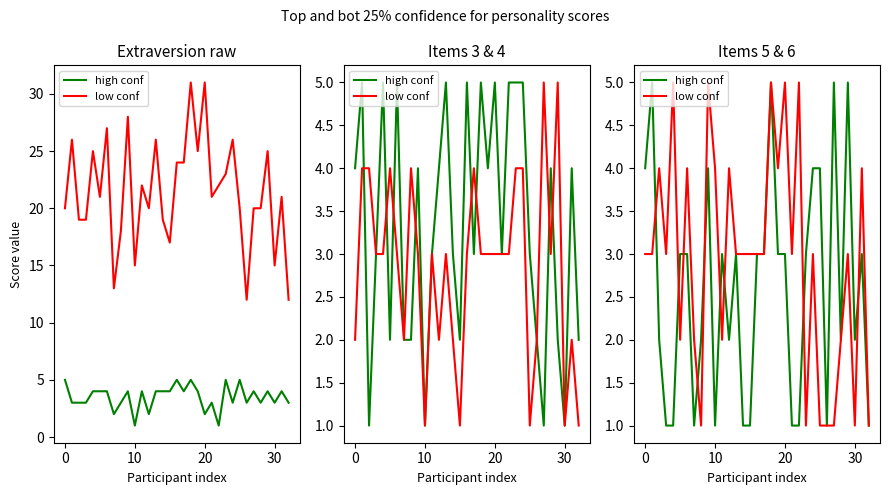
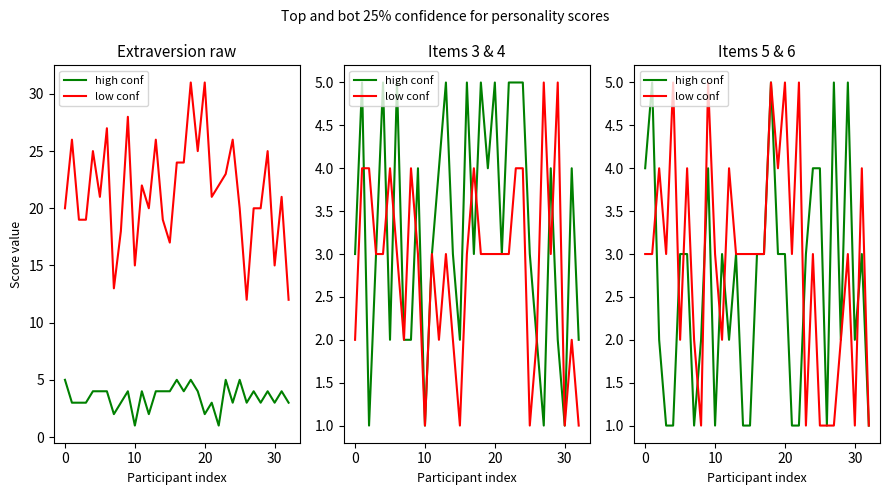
Items 3 & 4, high conf, 0: 4 -> 3
Items 5 & 6, low conf, 10: 4 -> 3
